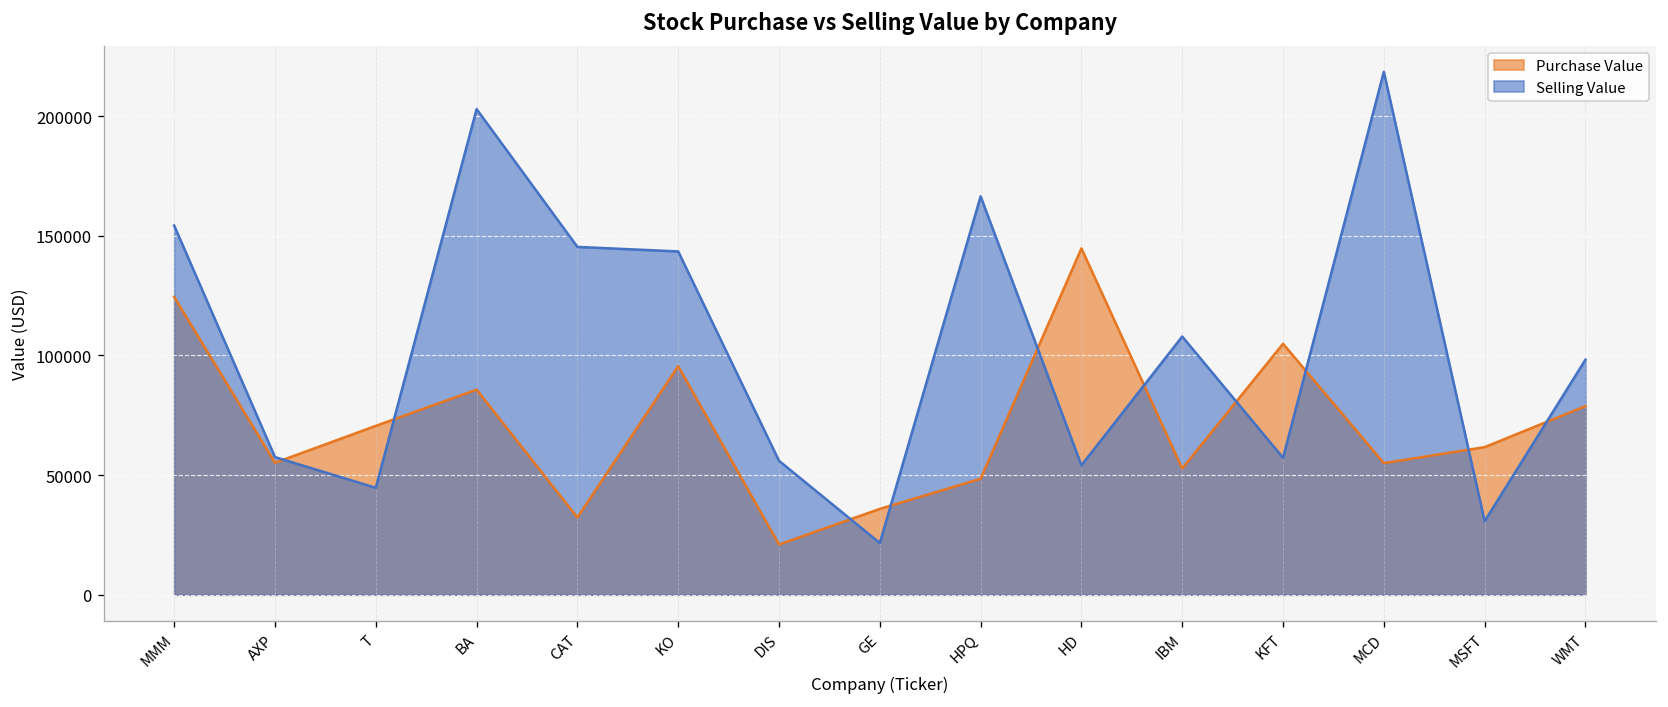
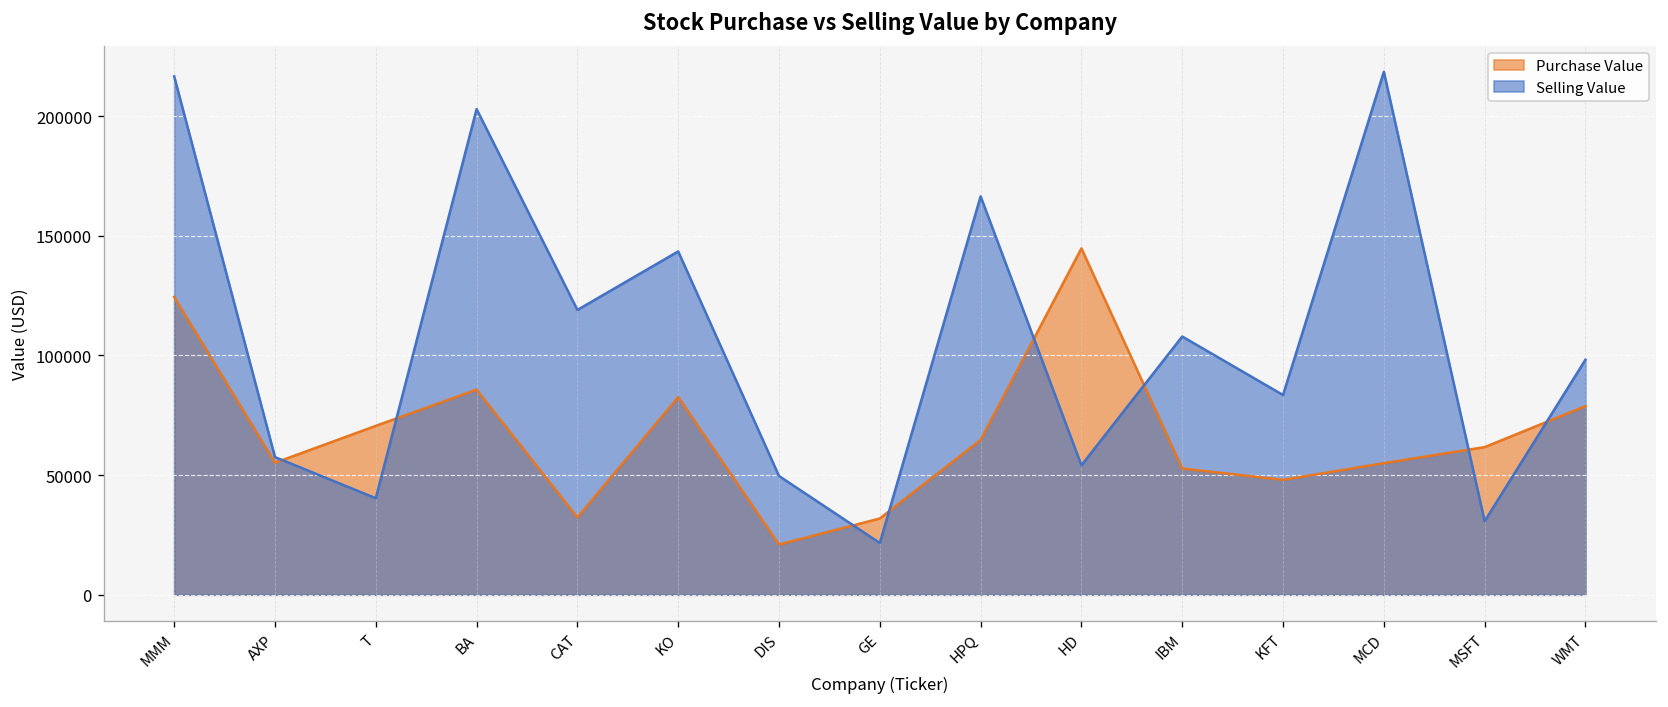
Selling Value, MMM: 154000 -> 217000
Selling Value, T: 45000 -> 40000
Selling Value, CAT: 145000 -> 119000
Purchase Value, KO: 96000 -> 83000
Selling Value, DIS: 56000 -> 50000
Purchase Value, GE: 36000 -> 32000
Purchase Value, HPQ: 48000 -> 65000
Purchase Value, KFT: 105000 -> 48000
Selling Value, KFT: 57000 -> 83000
